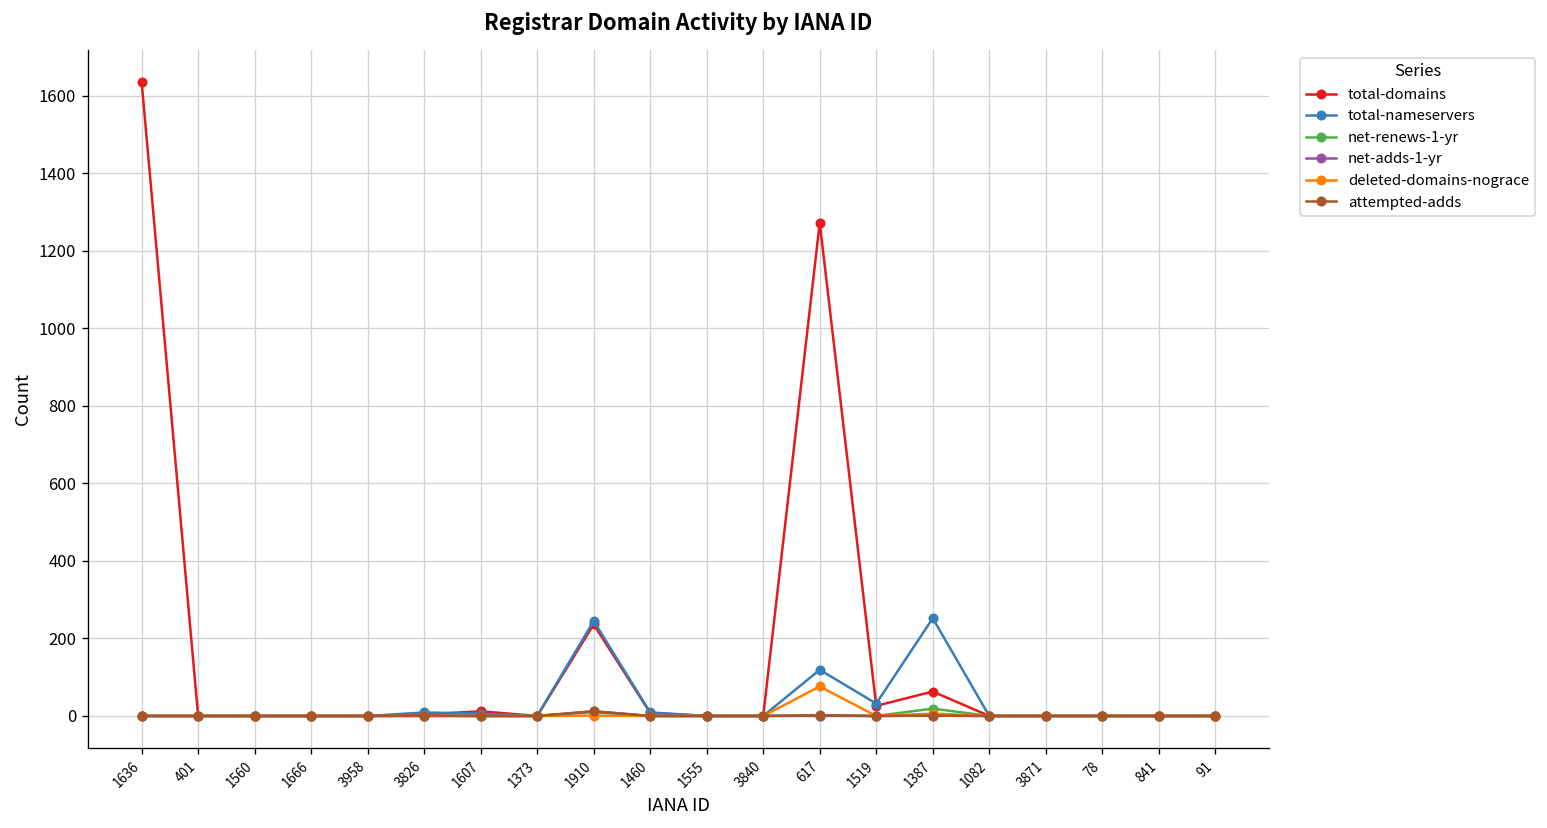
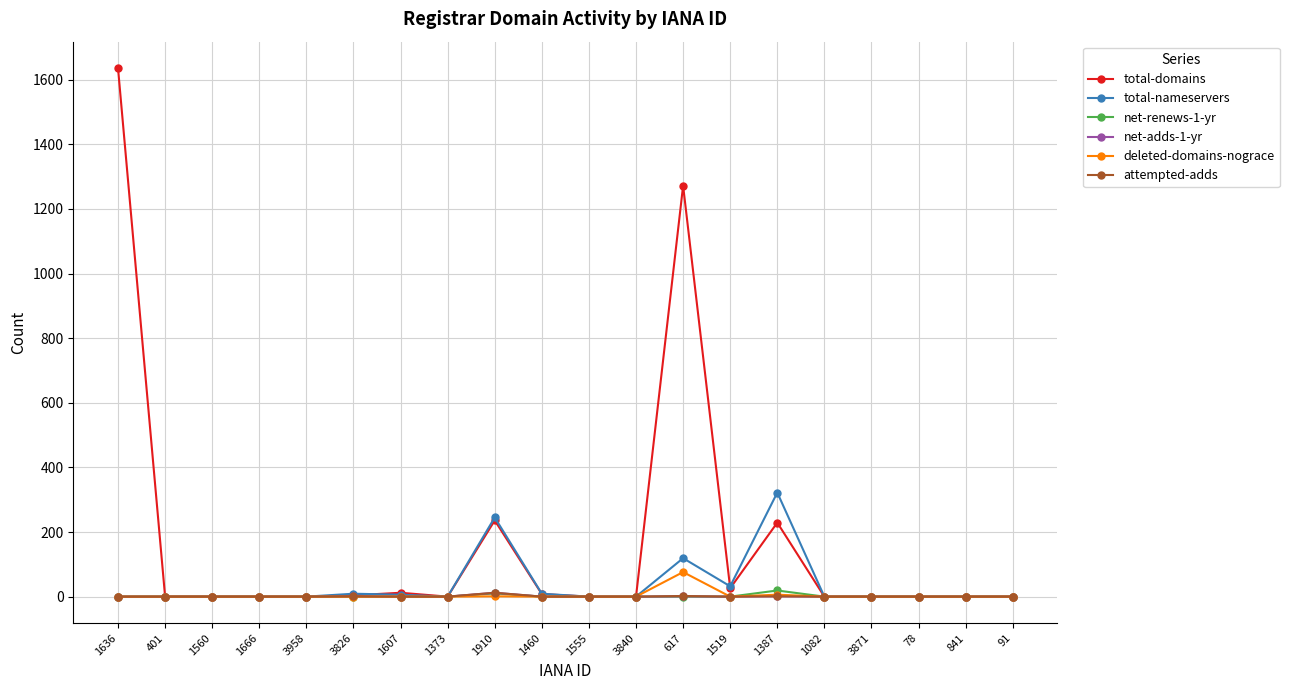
total-domains, 1387: 60 -> 230
total-nameservers, 1387: 250 -> 320
